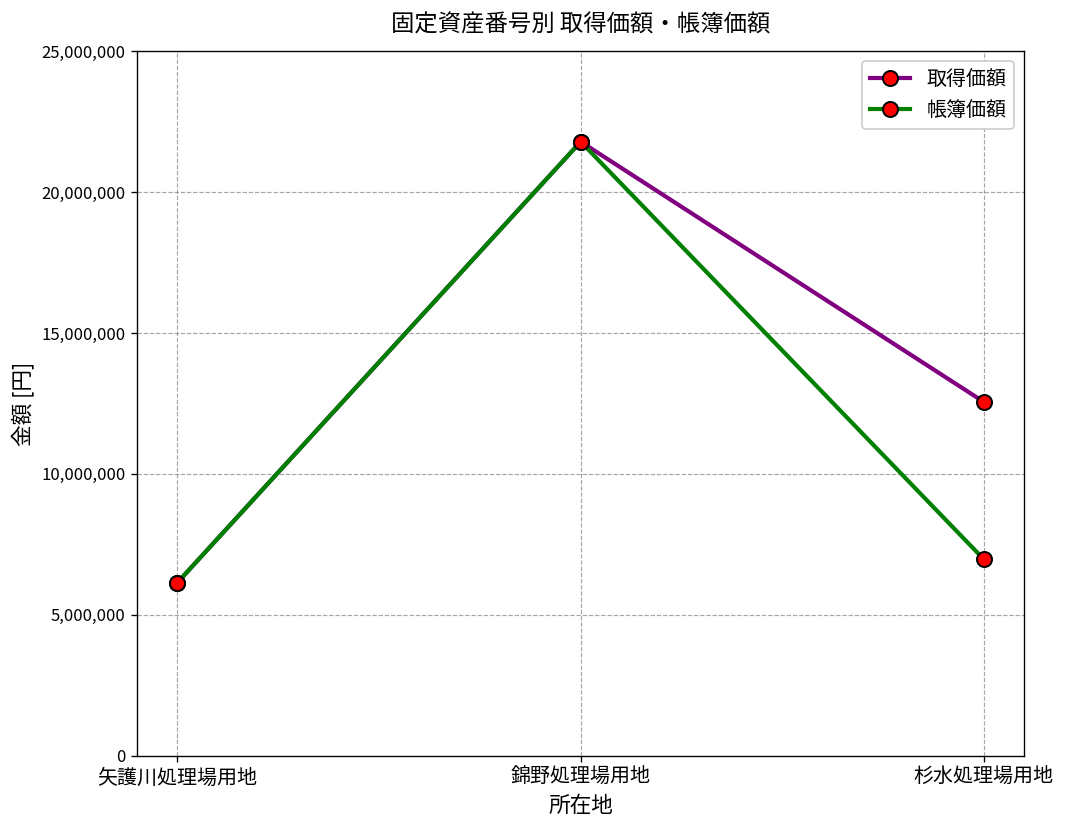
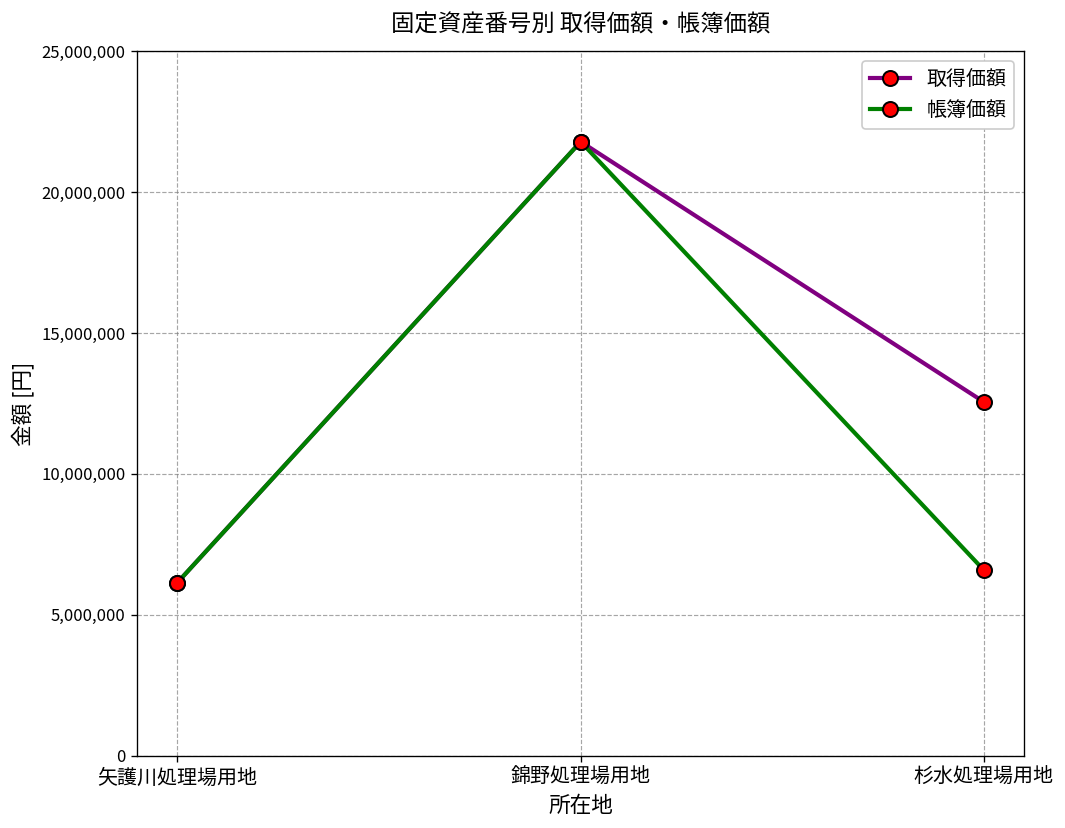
帳簿価額, 杉水処理場用地: 7,000,000 -> 6,600,000
